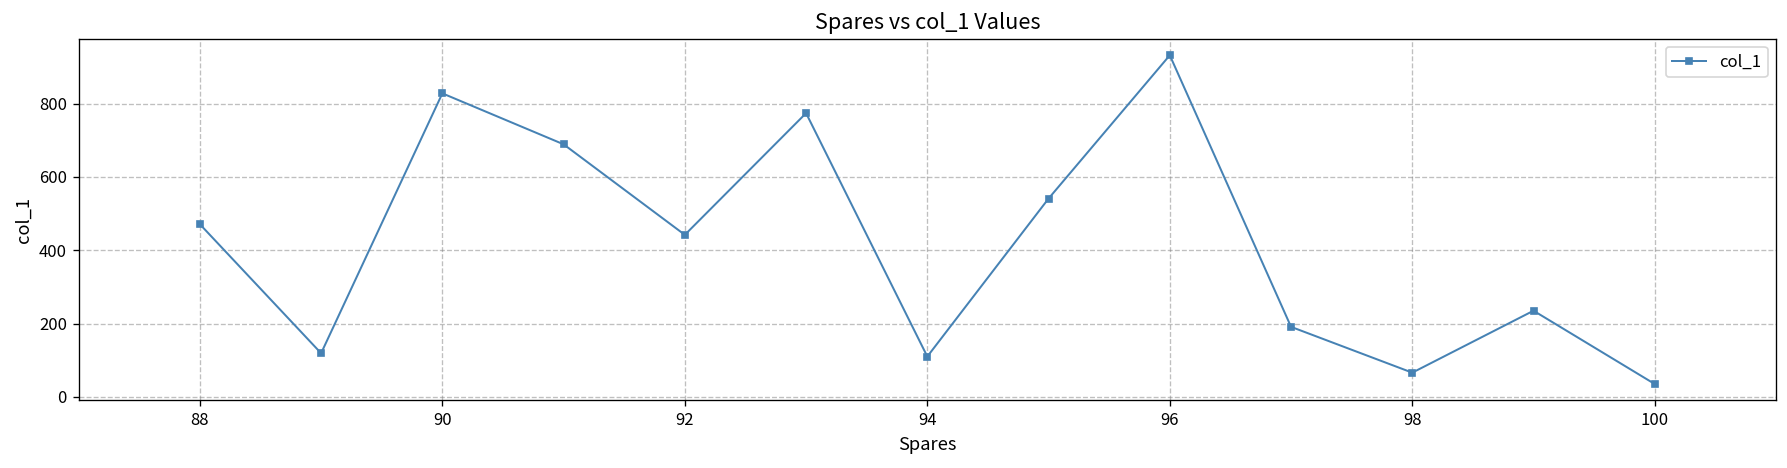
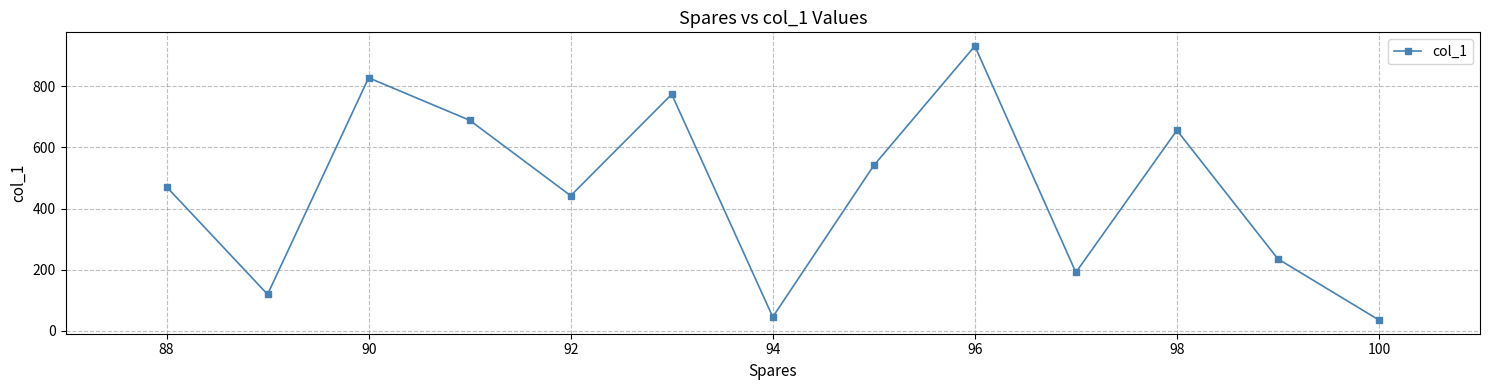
94: 110 -> 50
98: 70 -> 660
